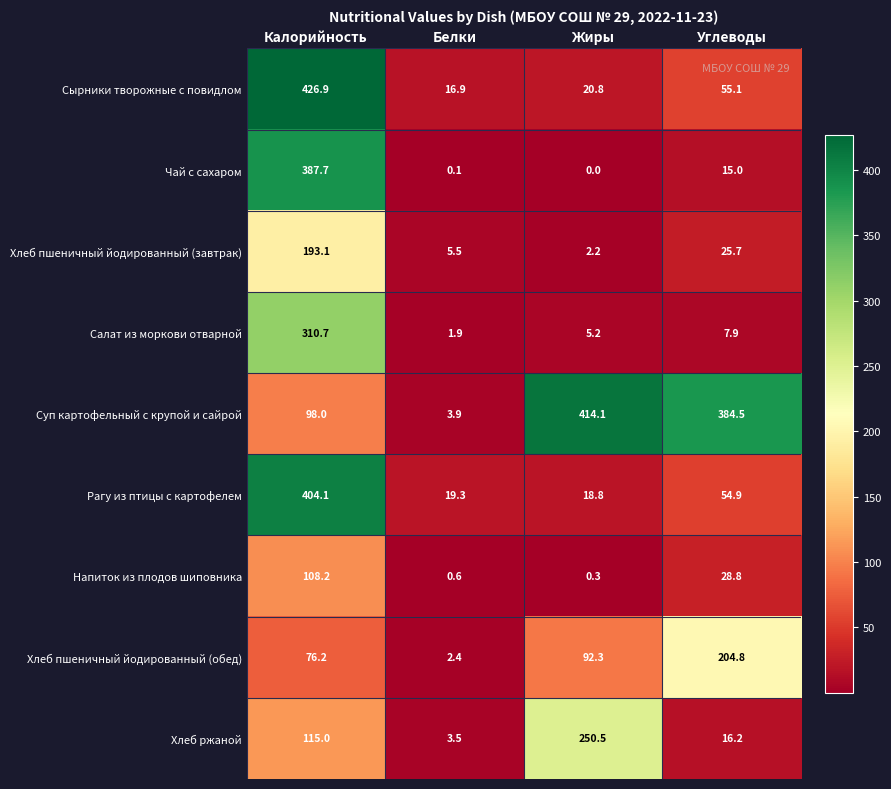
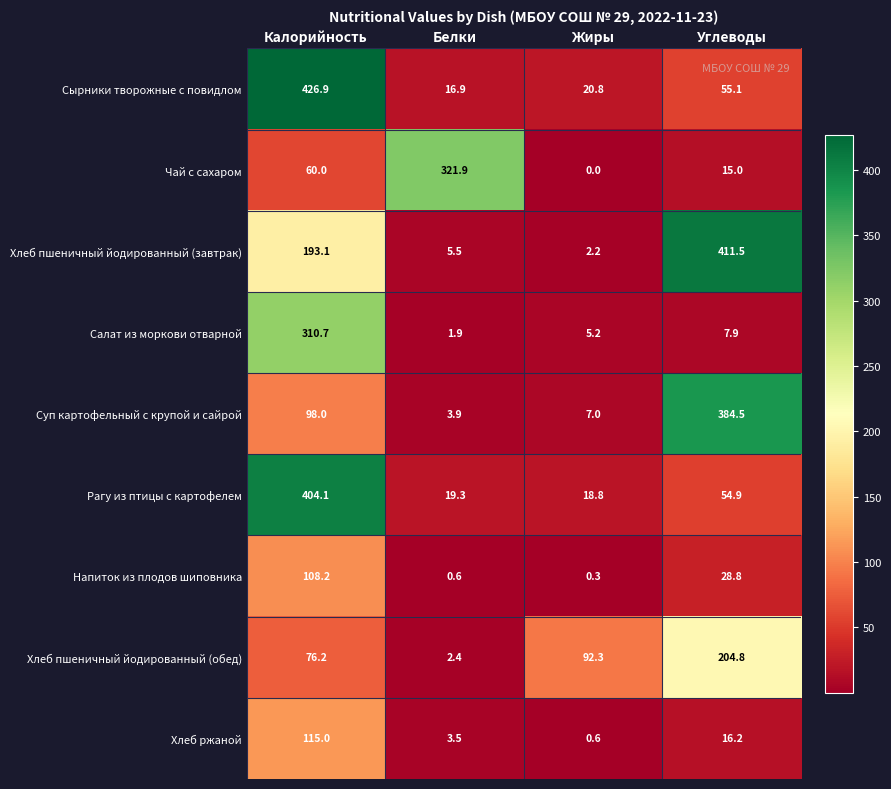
Чай с сахаром, Калорийность: 387.7 -> 60.0
Чай с сахаром, Белки: 0.1 -> 321.9
Хлеб пшеничный йодированный (завтрак), Углеводы: 25.7 -> 411.5
Суп картофельный с крупой и сайрой, Жиры: 414.1 -> 7.0
Хлеб ржаной, Жиры: 250.5 -> 0.6
